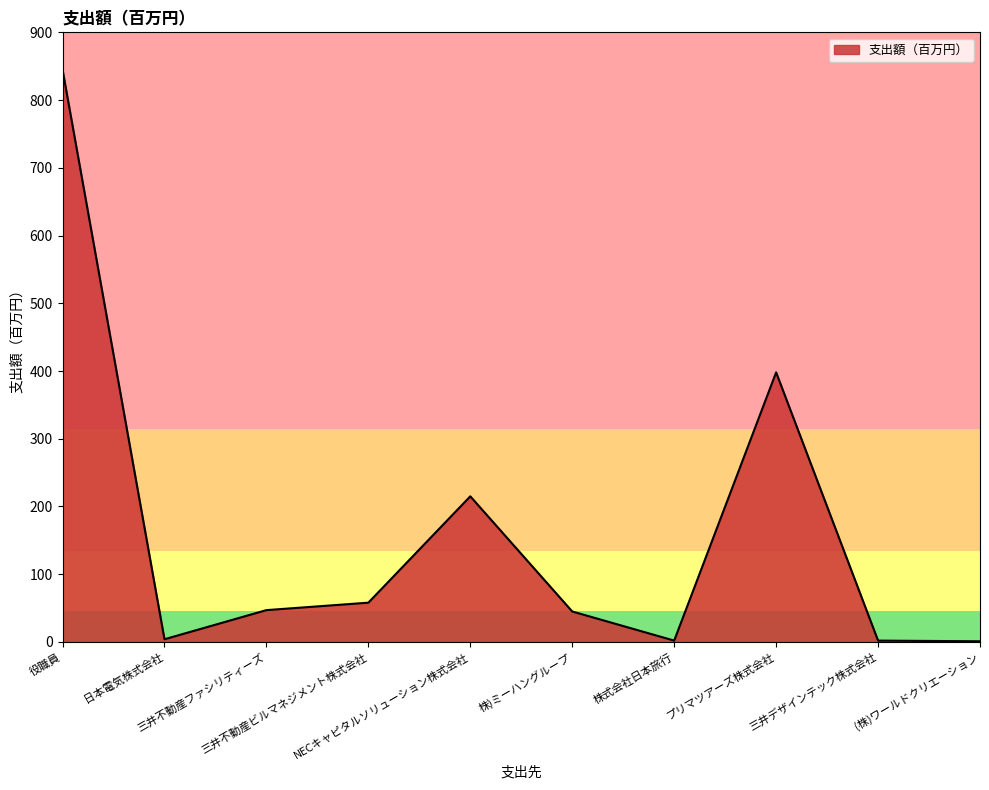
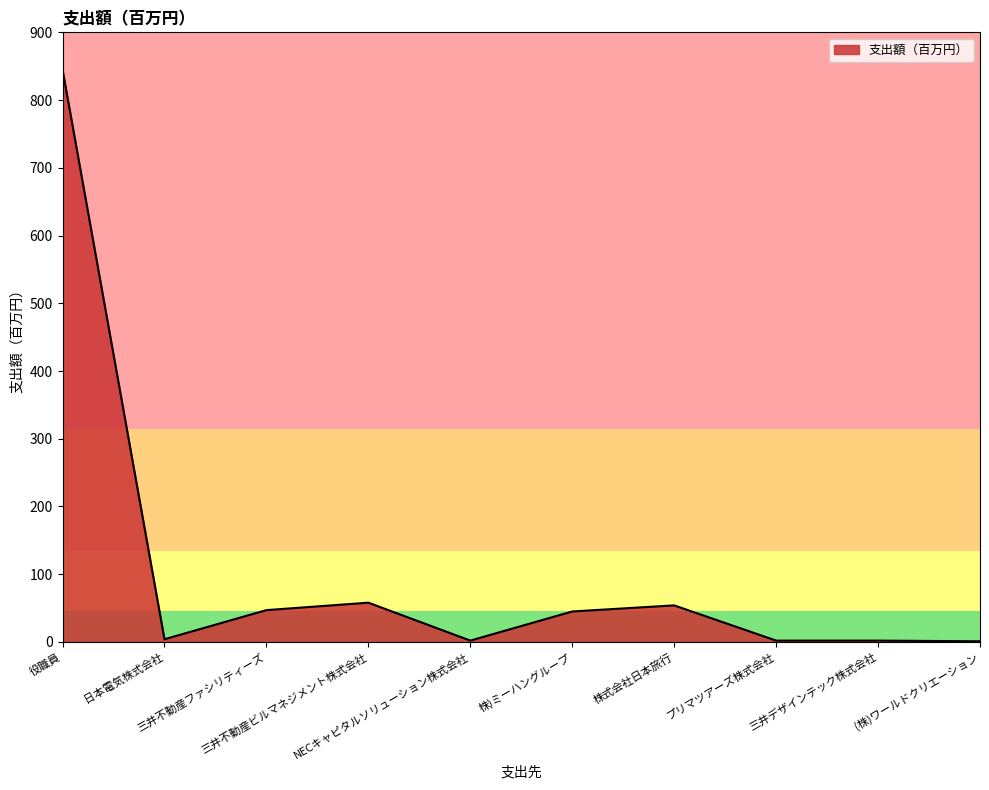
NECキャピタルソリューション株式会社: 220 -> 0
株式会社日本旅行: 0 -> 50
プリマツアーズ株式会社: 400 -> 0
